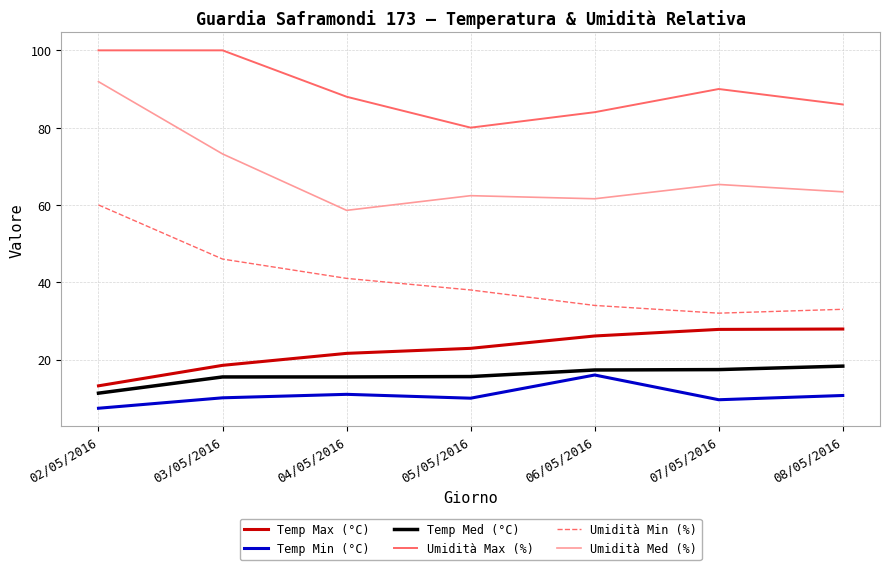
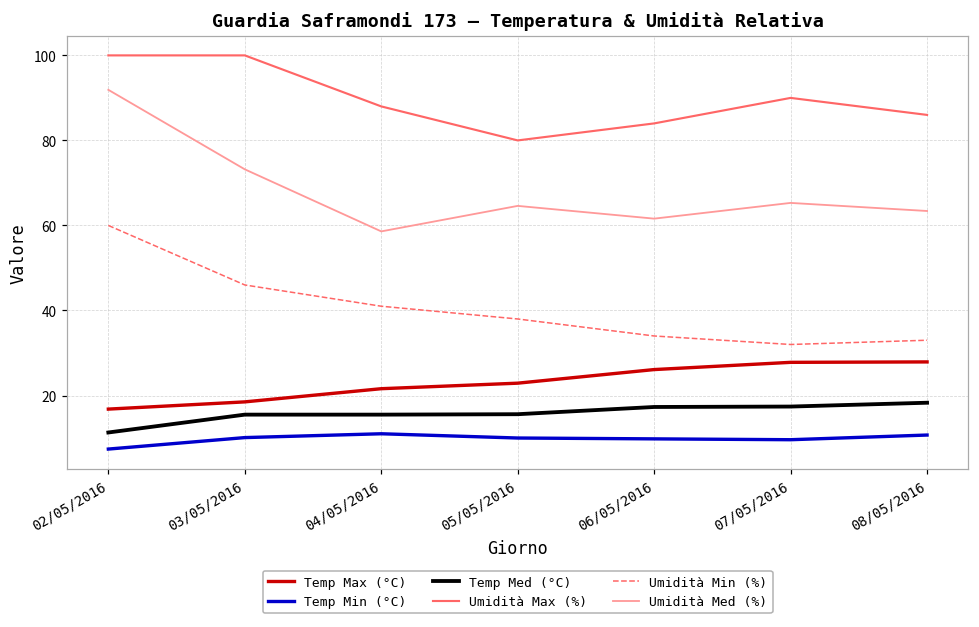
Temp Max (°C), 02/05/2016: 13 -> 17
Umidità Med (%), 05/05/2016: 62 -> 65
Temp Min (°C), 06/05/2016: 16 -> 10
